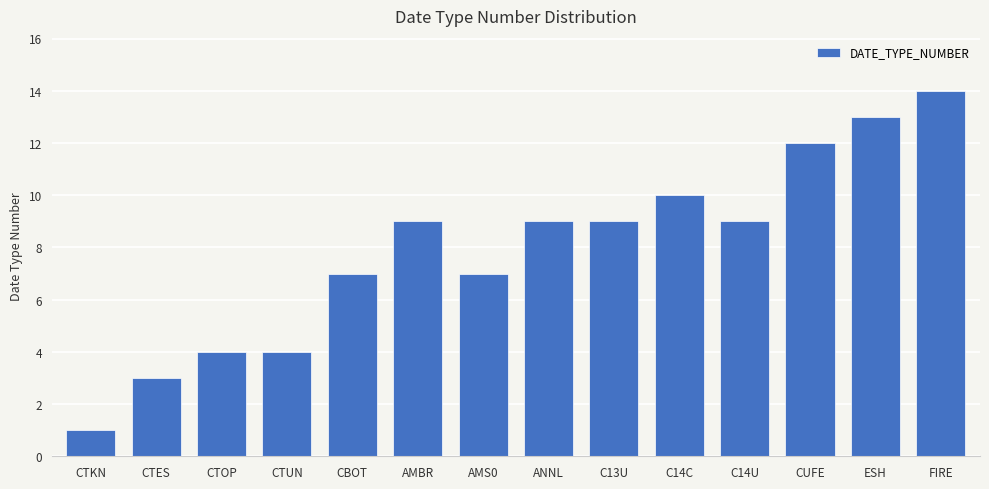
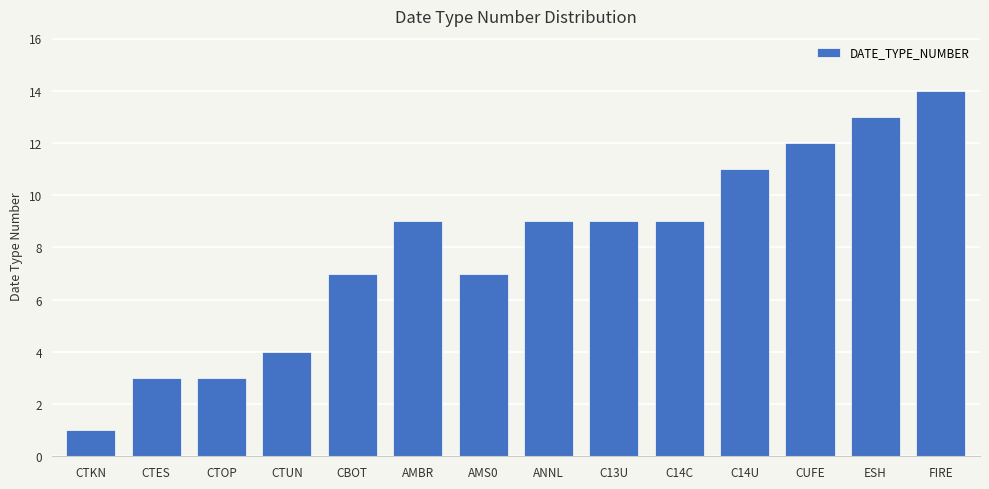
CTOP: 4 -> 3
C14C: 10 -> 9
C14U: 9 -> 11
